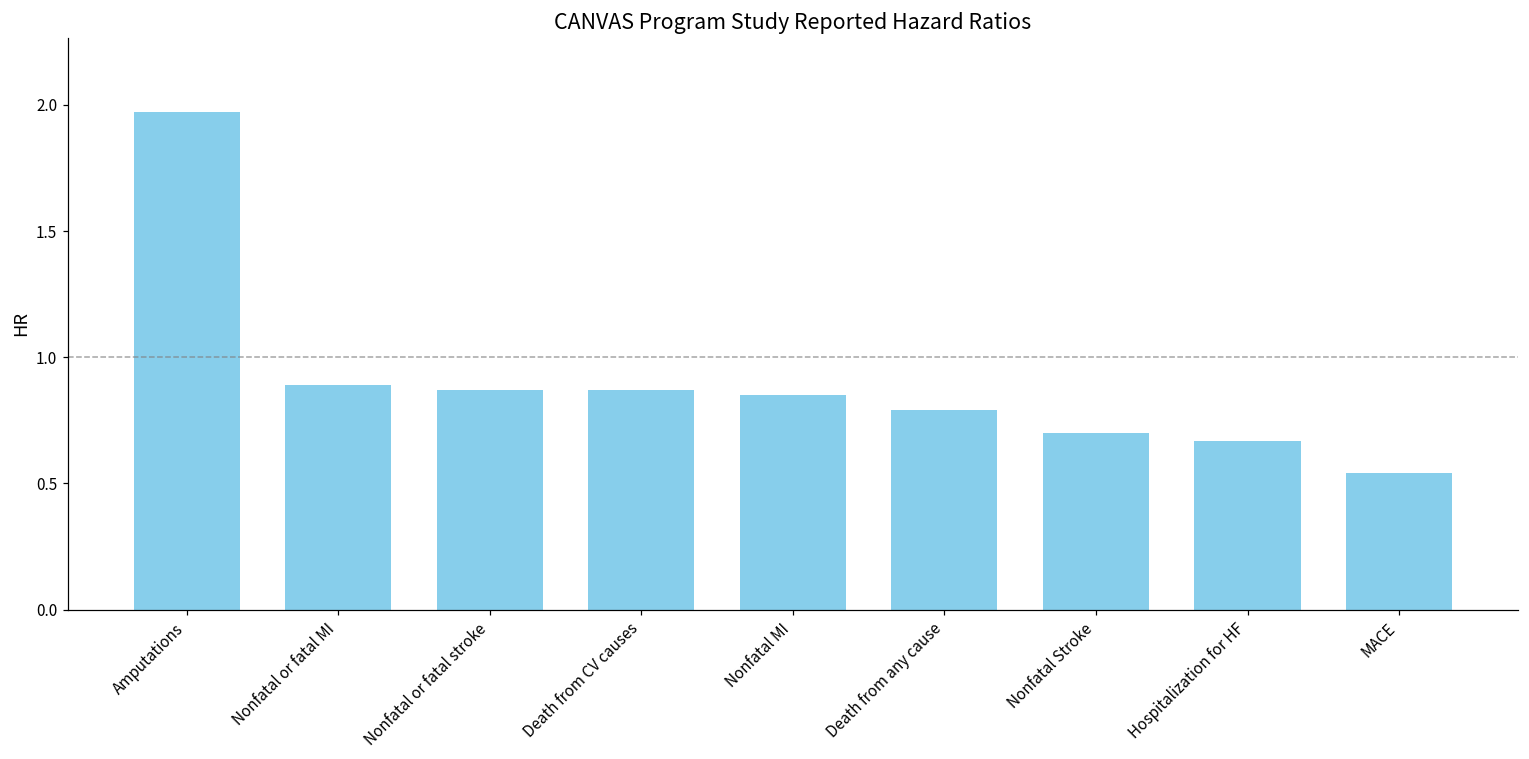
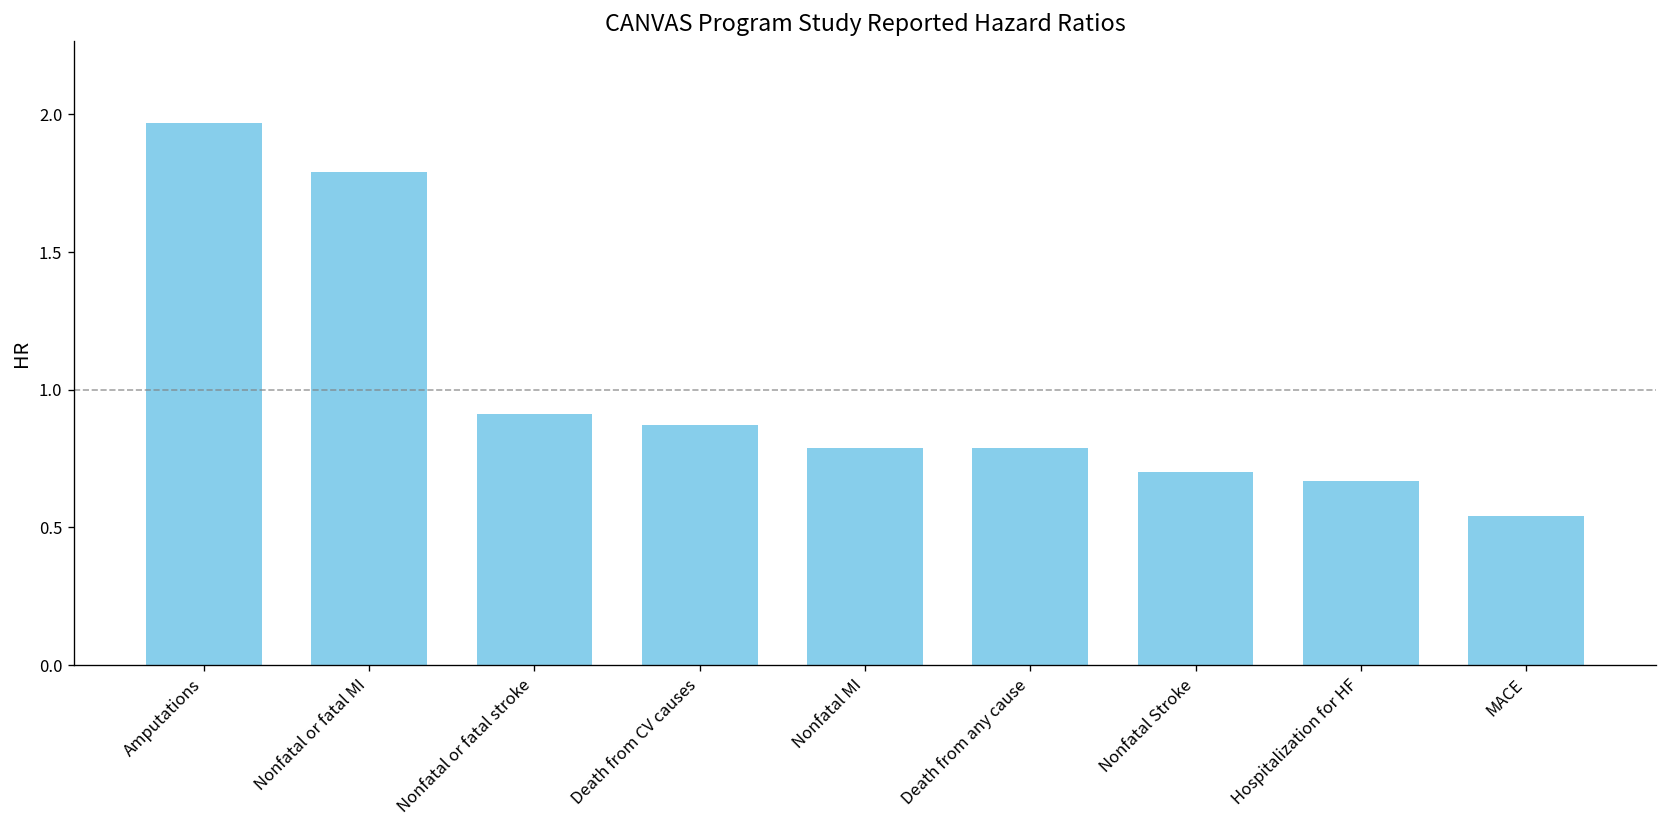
Nonfatal or fatal MI: 0.89 -> 1.79
Nonfatal or fatal stroke: 0.87 -> 0.91
Nonfatal MI: 0.85 -> 0.79
